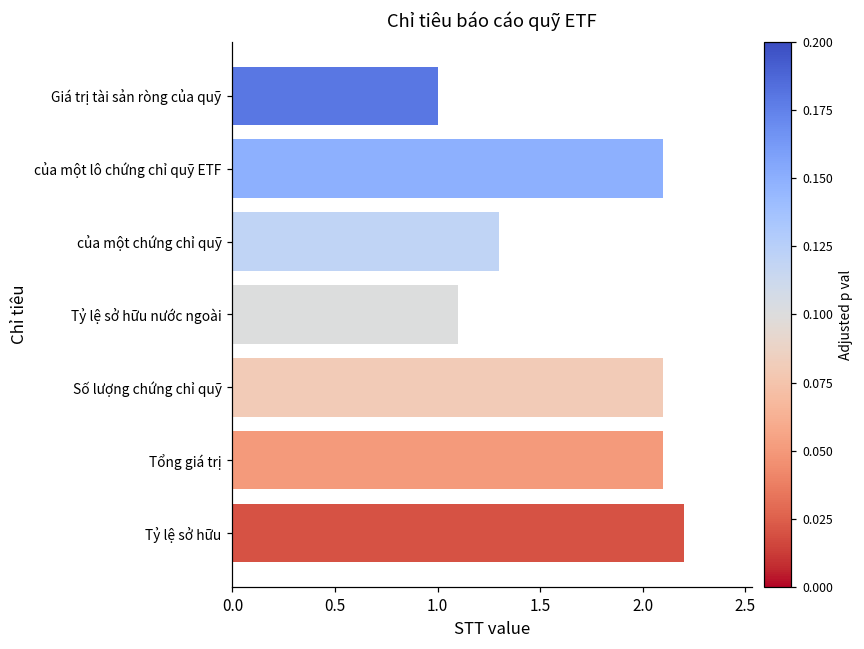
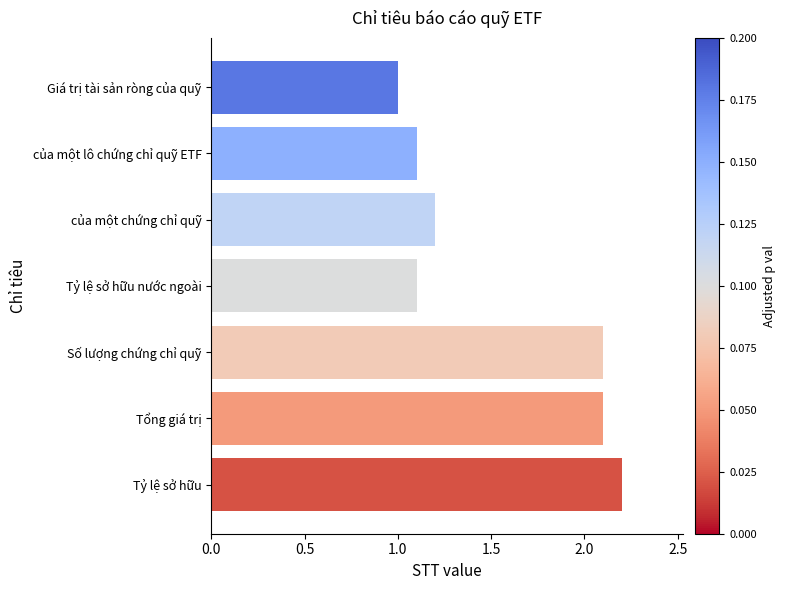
của một lô chứng chỉ quỹ ETF: 2.1 -> 1.1
của một chứng chỉ quỹ: 1.3 -> 1.2
